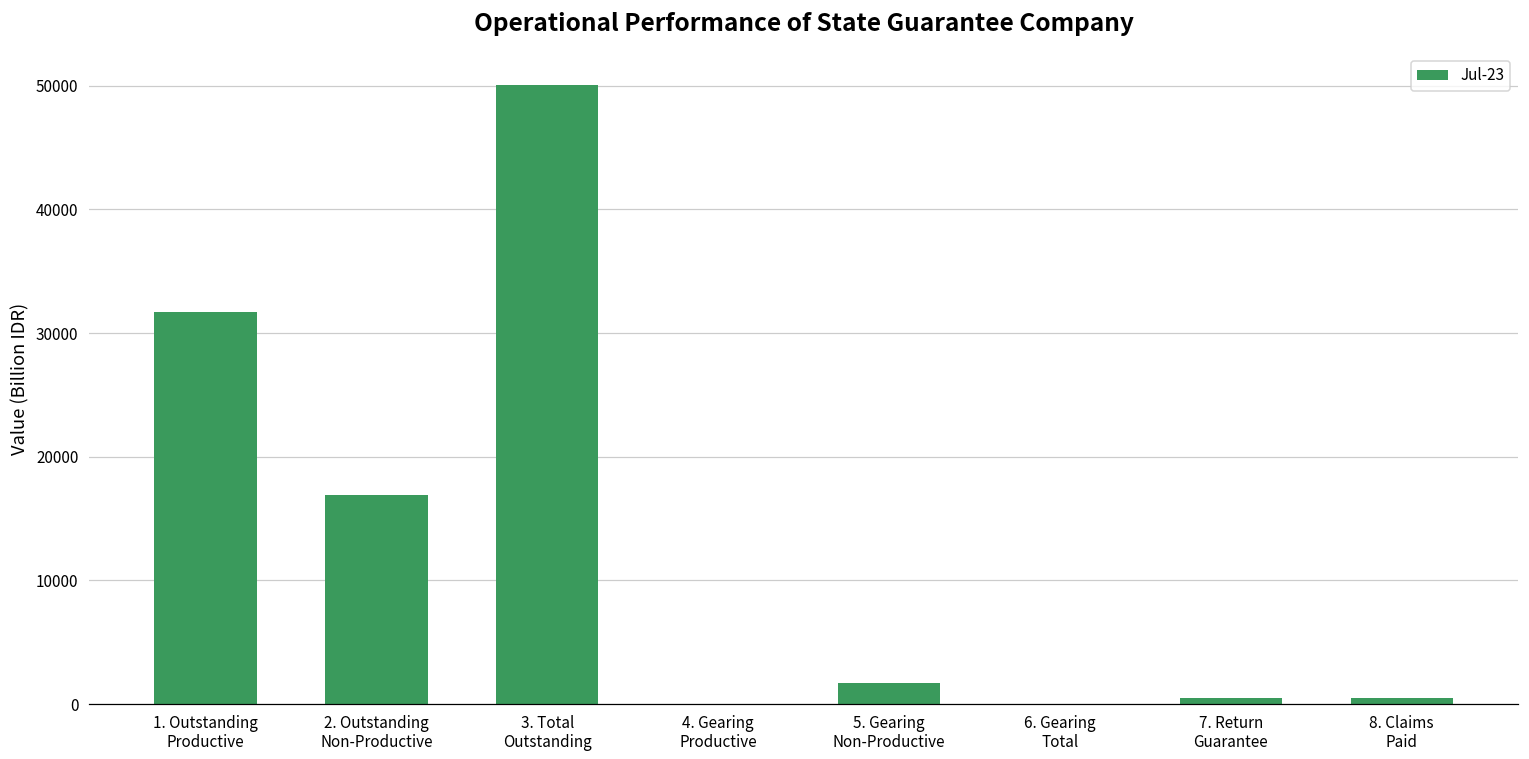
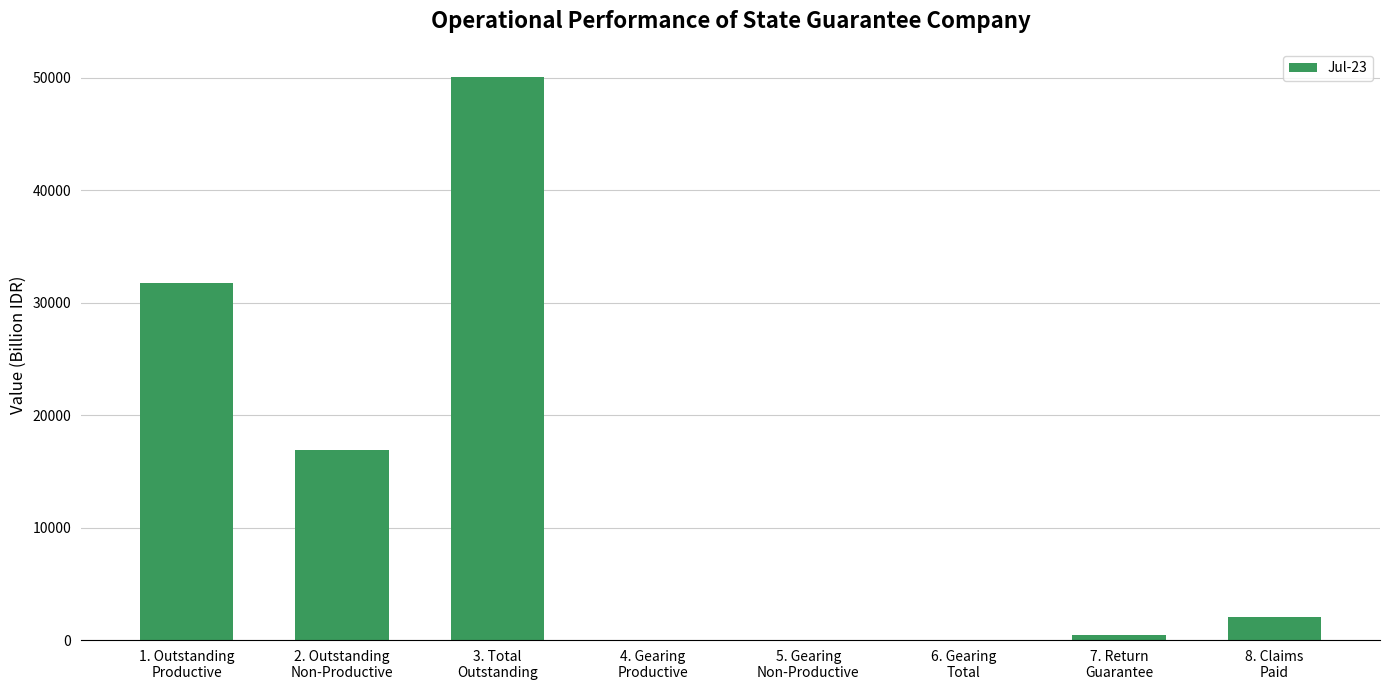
5. Gearing Non-Productive: 1700 -> 0
8. Claims Paid: 500 -> 2100
